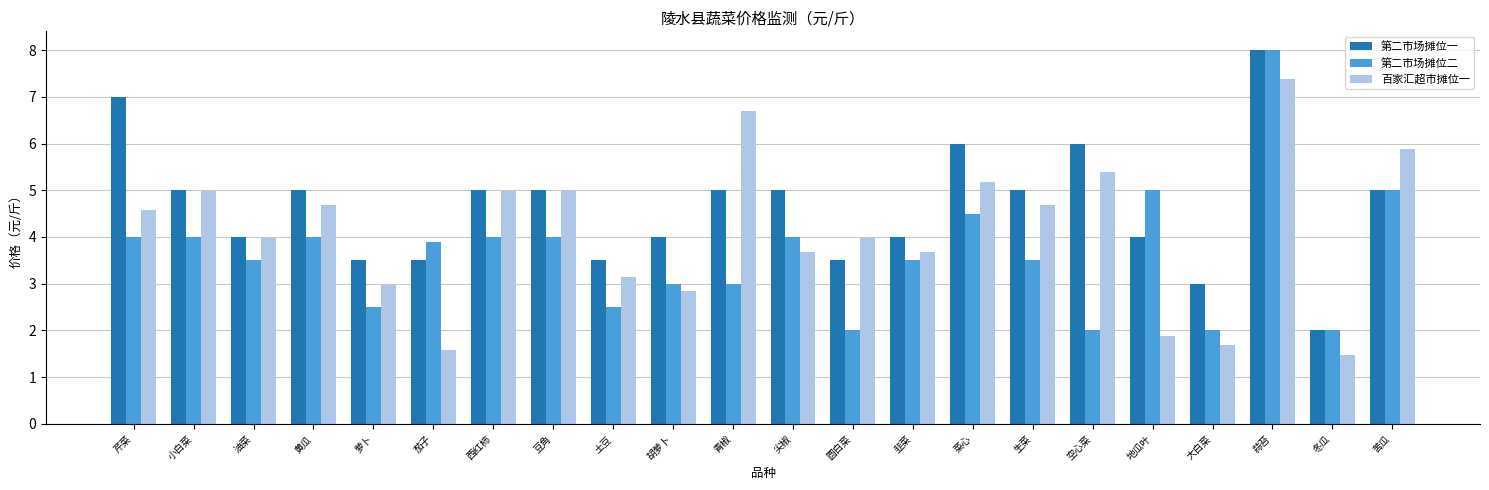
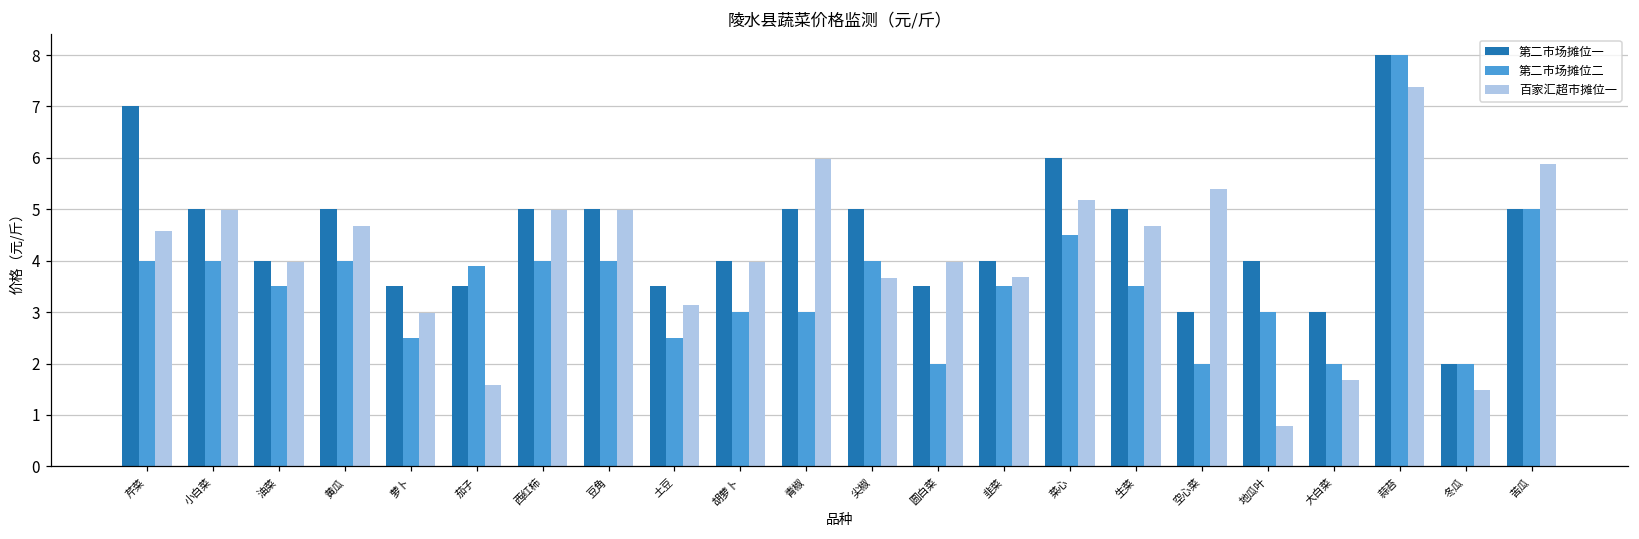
百家汇超市摊位一, 胡萝卜: 2.9 -> 4.0
百家汇超市摊位一, 青椒: 6.7 -> 6.0
第二市场摊位一, 空心菜: 6 -> 3
第二市场摊位二, 地瓜叶: 5 -> 3
百家汇超市摊位一, 地瓜叶: 1.9 -> 0.8
